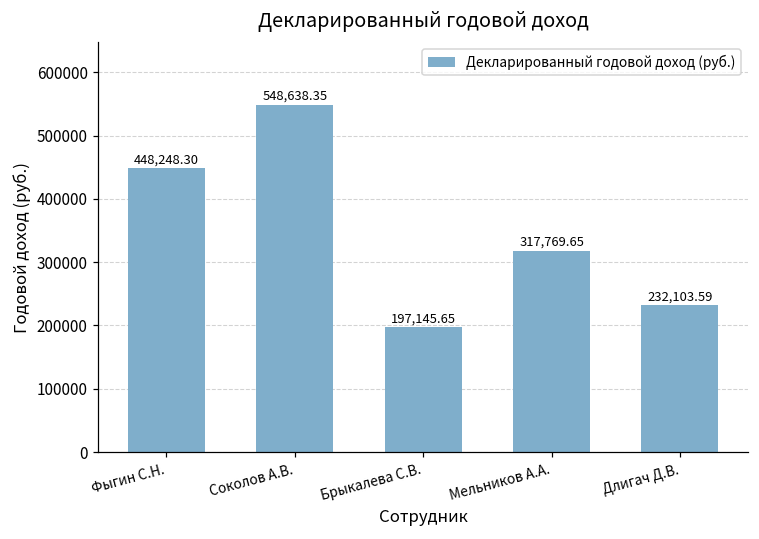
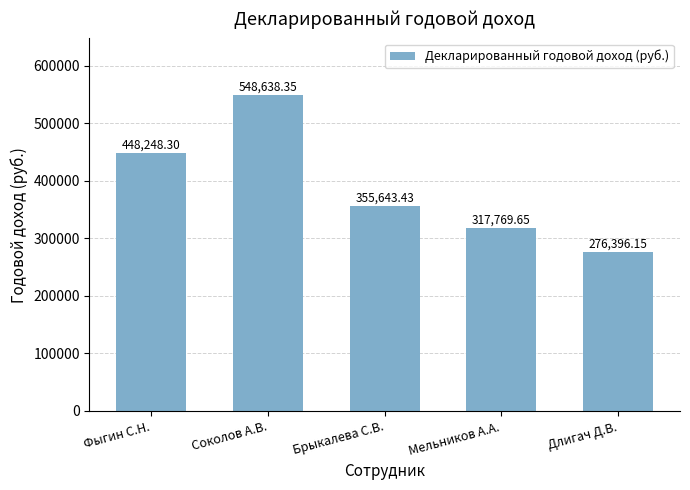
Брыкалева С.В.: 197,145.65 -> 355,643.43
Длигач Д.В.: 232,103.59 -> 276,396.15
